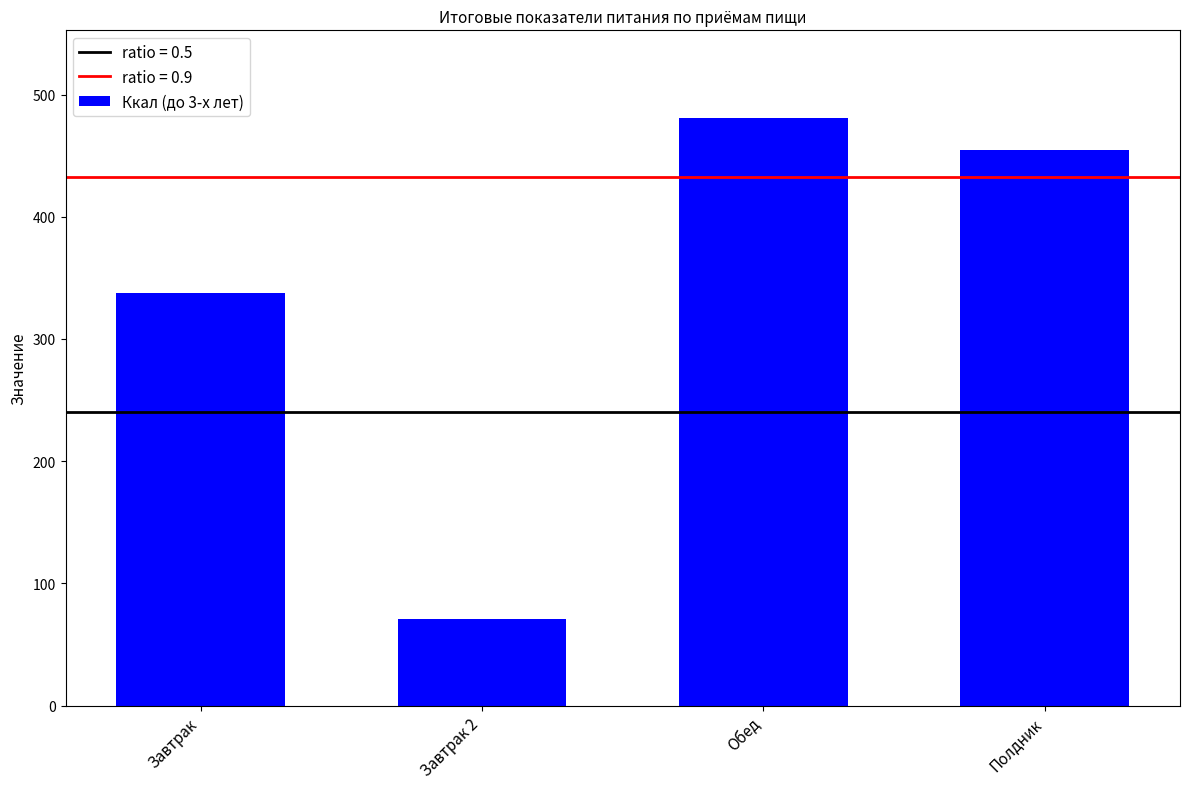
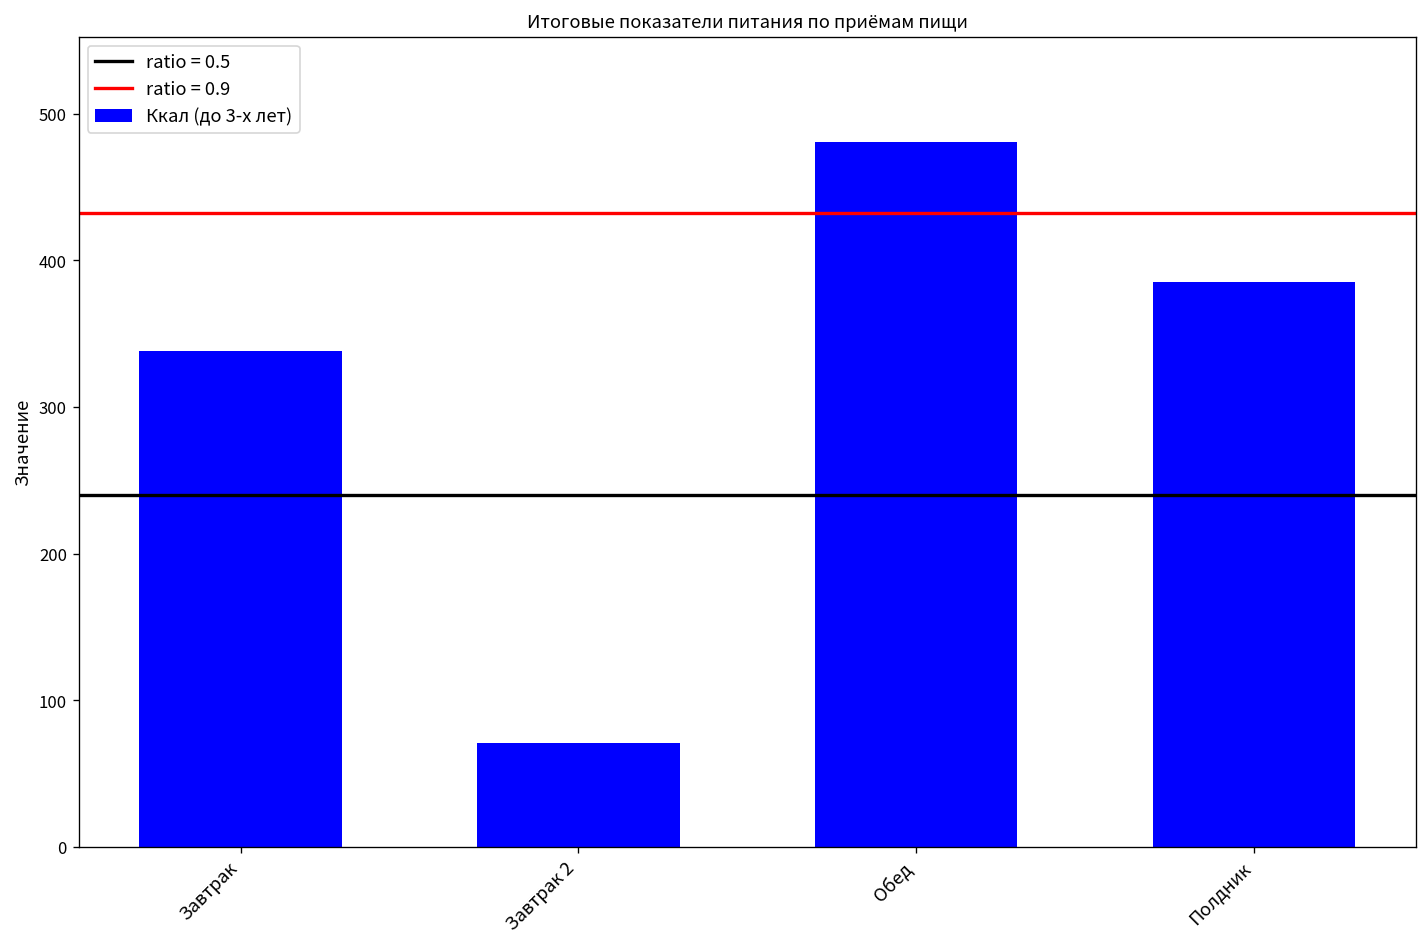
Полдник: 454 -> 386
